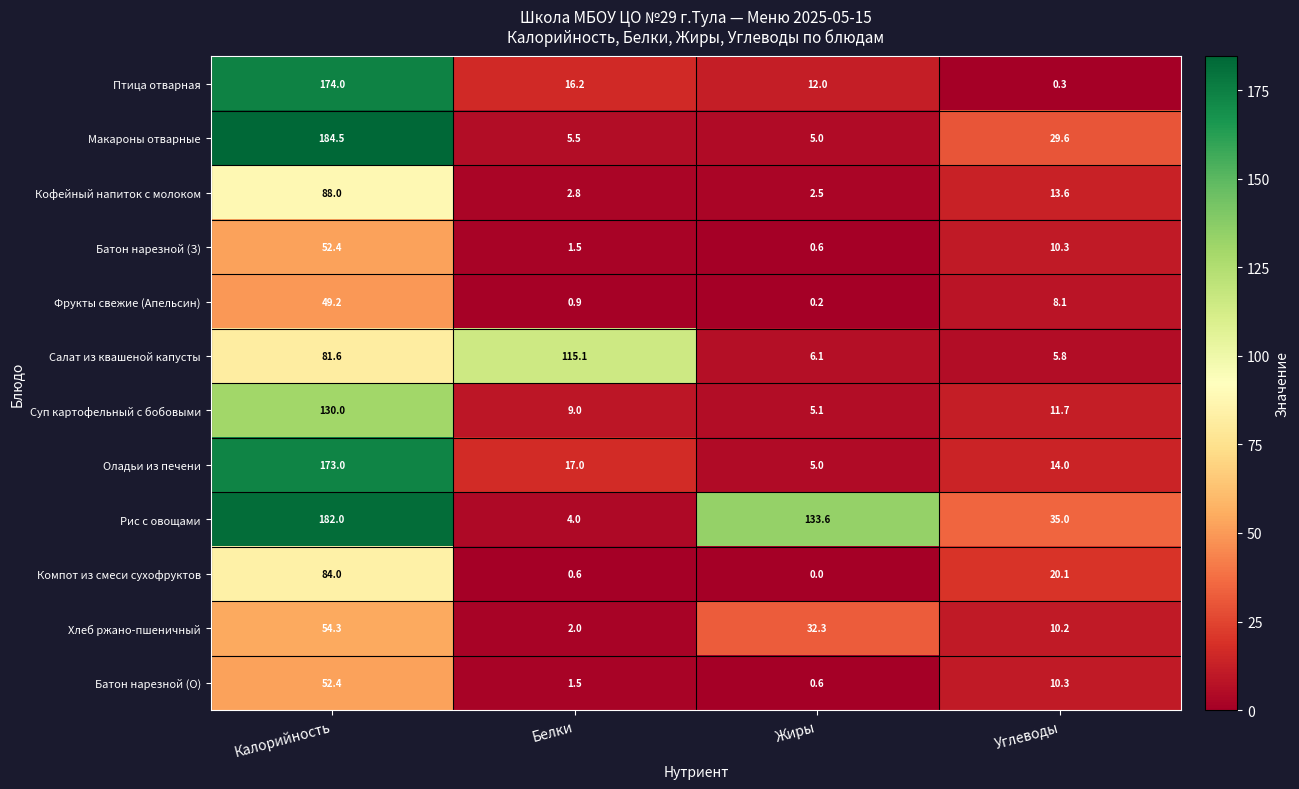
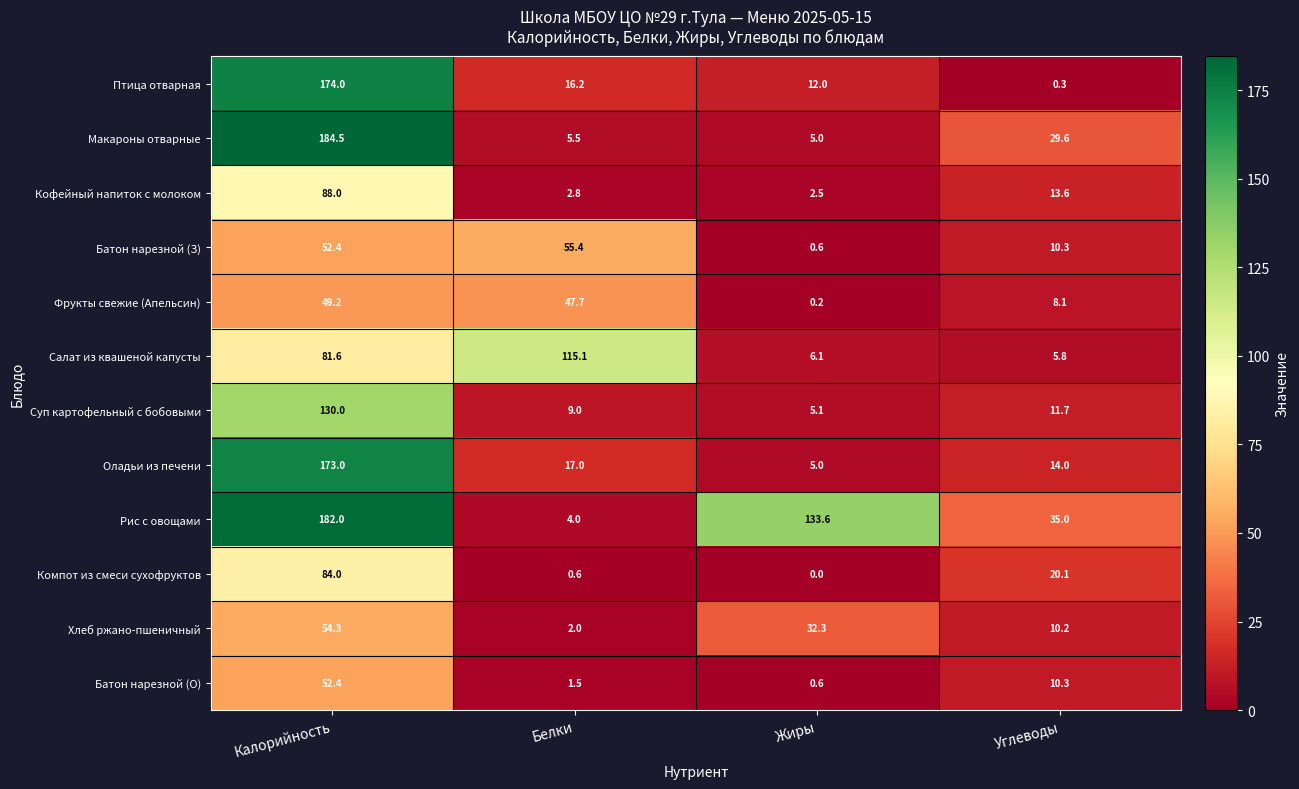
Батон нарезной (З), Белки: 1.5 -> 55.4
Фрукты свежие (Апельсин), Белки: 0.9 -> 47.7
